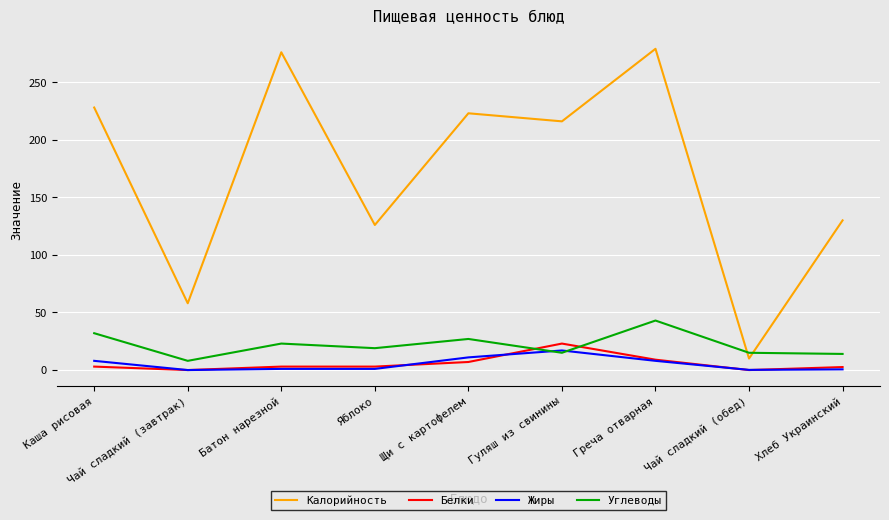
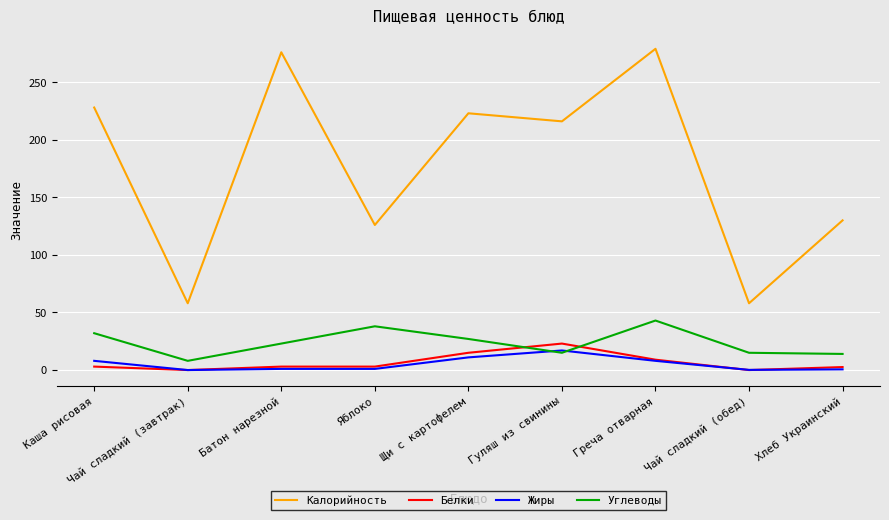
Углеводы, Яблоко: 19 -> 38
Белки, Щи с картофелем: 7 -> 15
Калорийность, Чай сладкий (обед): 10 -> 58
